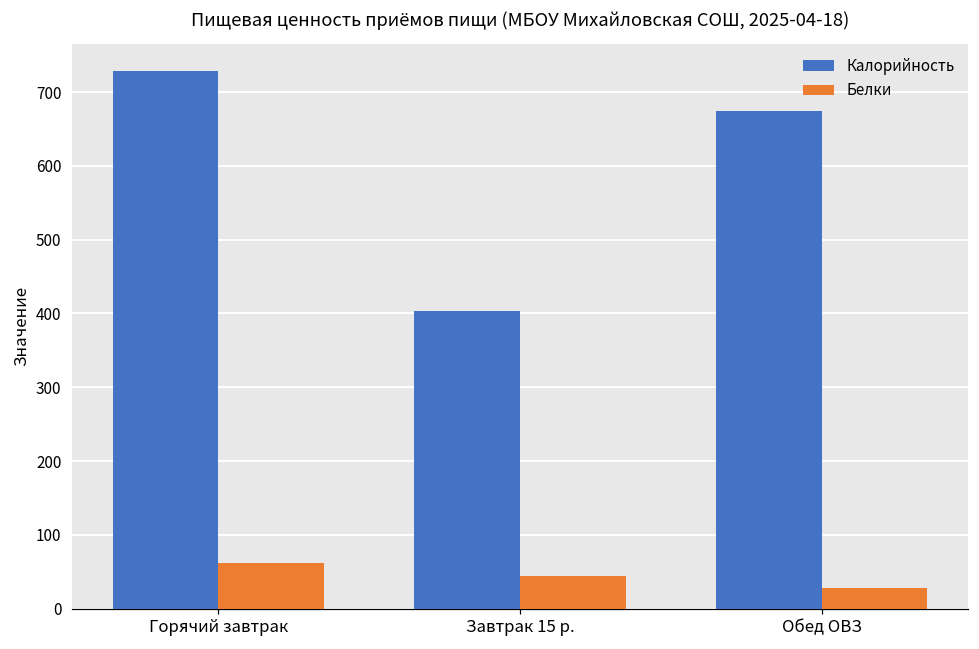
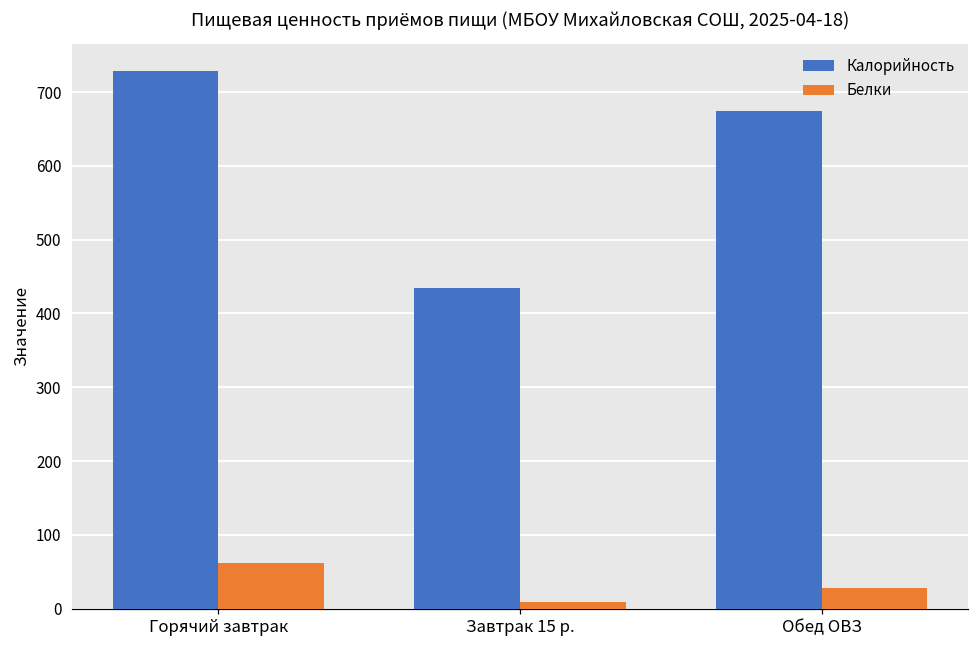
Калорийность, Завтрак 15 р.: 400 -> 430
Белки, Завтрак 15 р.: 40 -> 10
